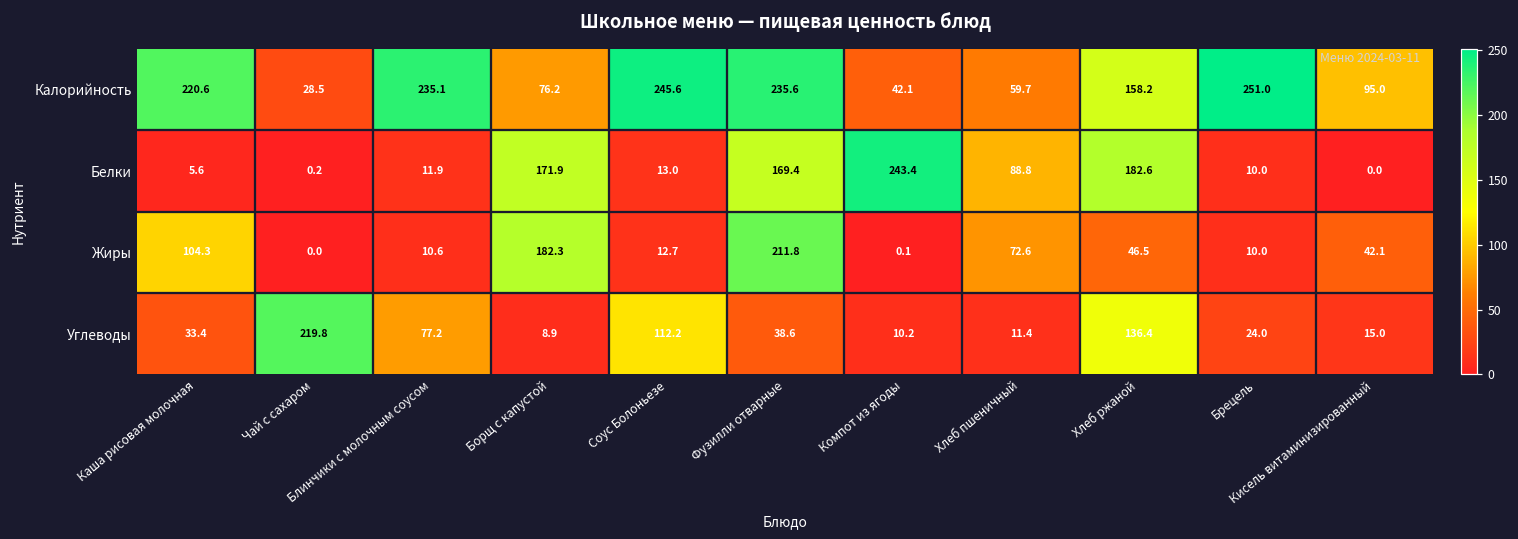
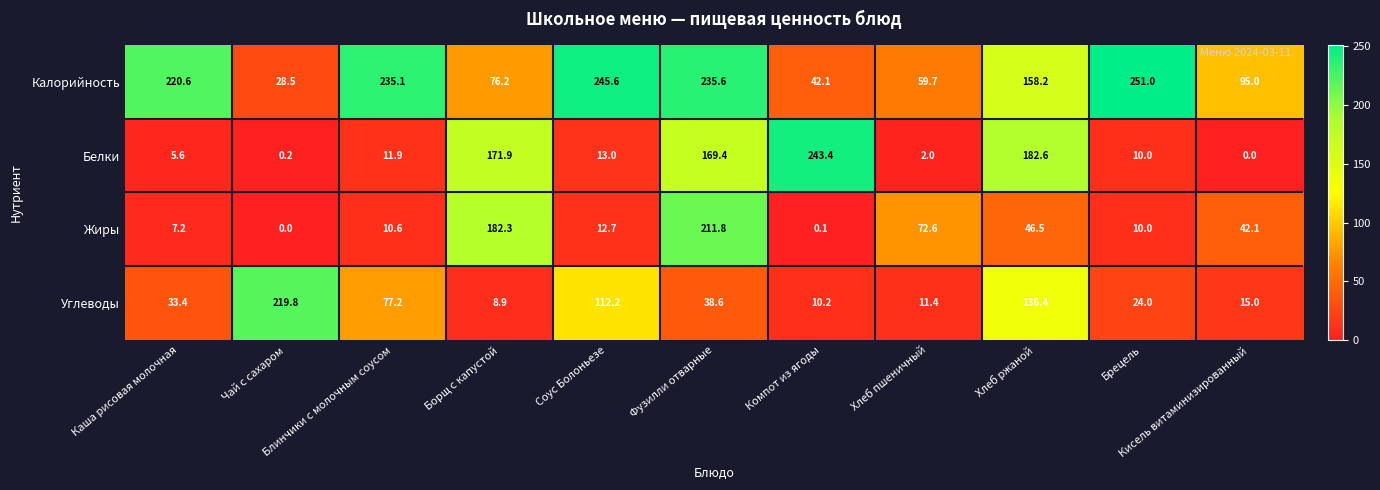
Белки, Хлеб пшеничный: 88.8 -> 2.0
Жиры, Каша рисовая молочная: 104.3 -> 7.2
